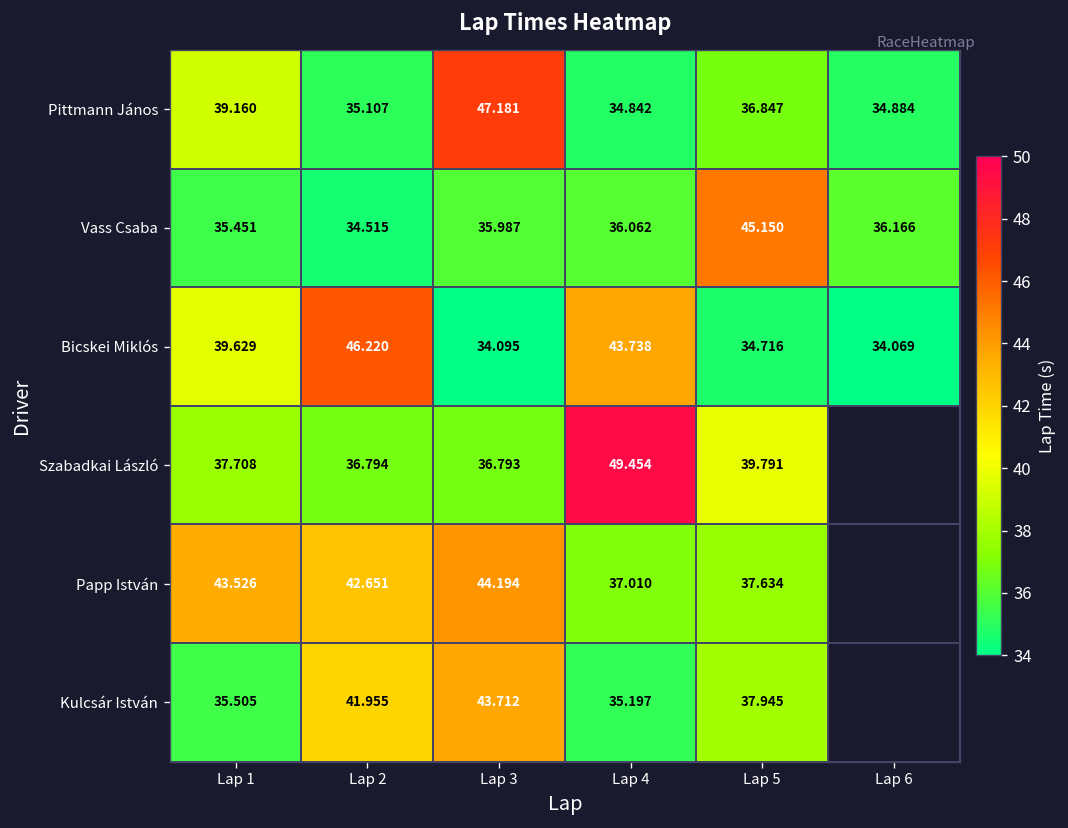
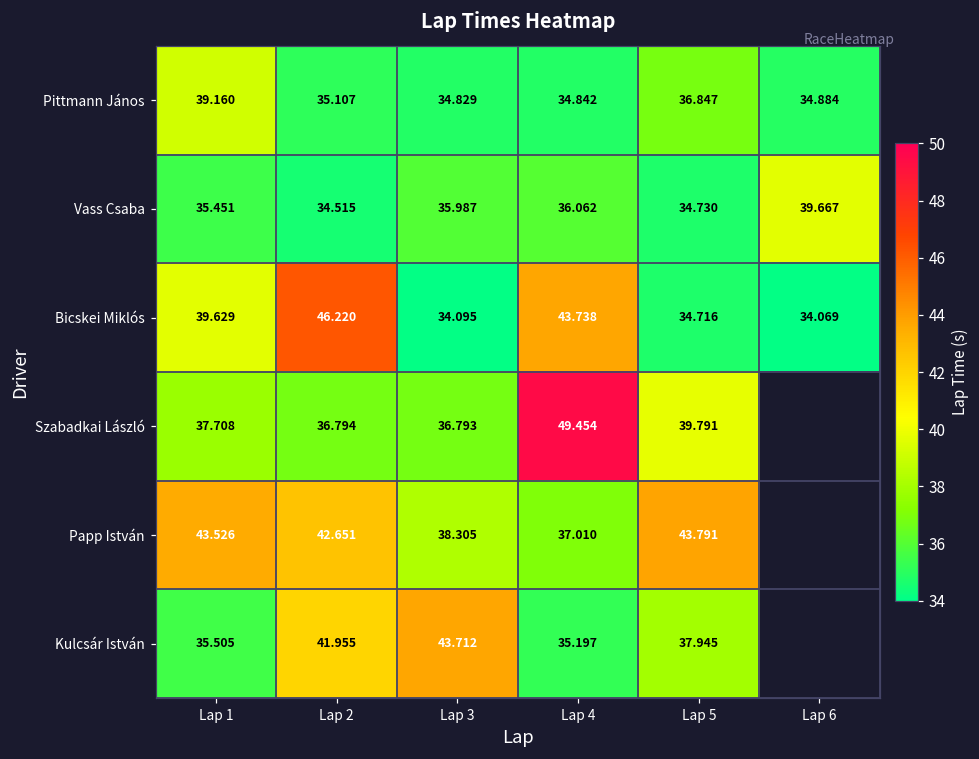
Pittmann János, Lap 3: 47.181 -> 34.829
Vass Csaba, Lap 5: 45.150 -> 34.730
Vass Csaba, Lap 6: 36.166 -> 39.667
Papp István, Lap 3: 44.194 -> 38.305
Papp István, Lap 5: 37.634 -> 43.791
